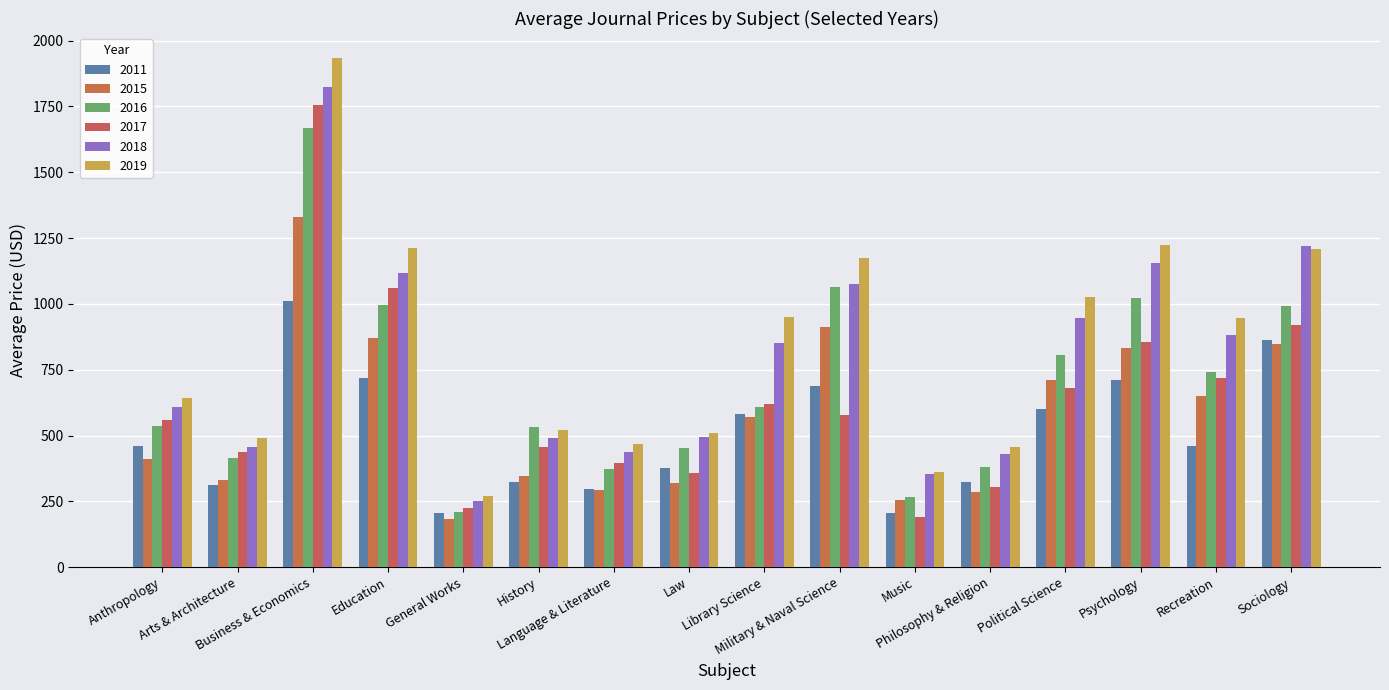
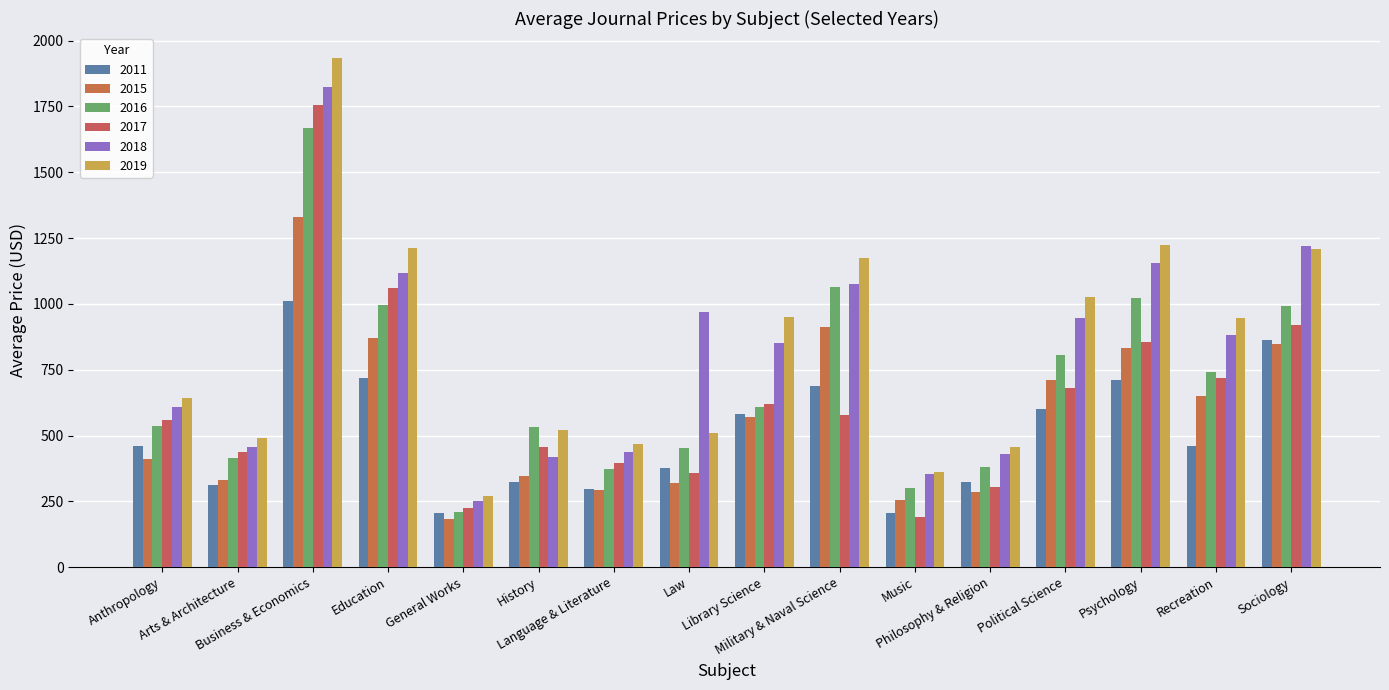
2018, History: 490 -> 420
2018, Law: 500 -> 970
2016, Music: 270 -> 300
